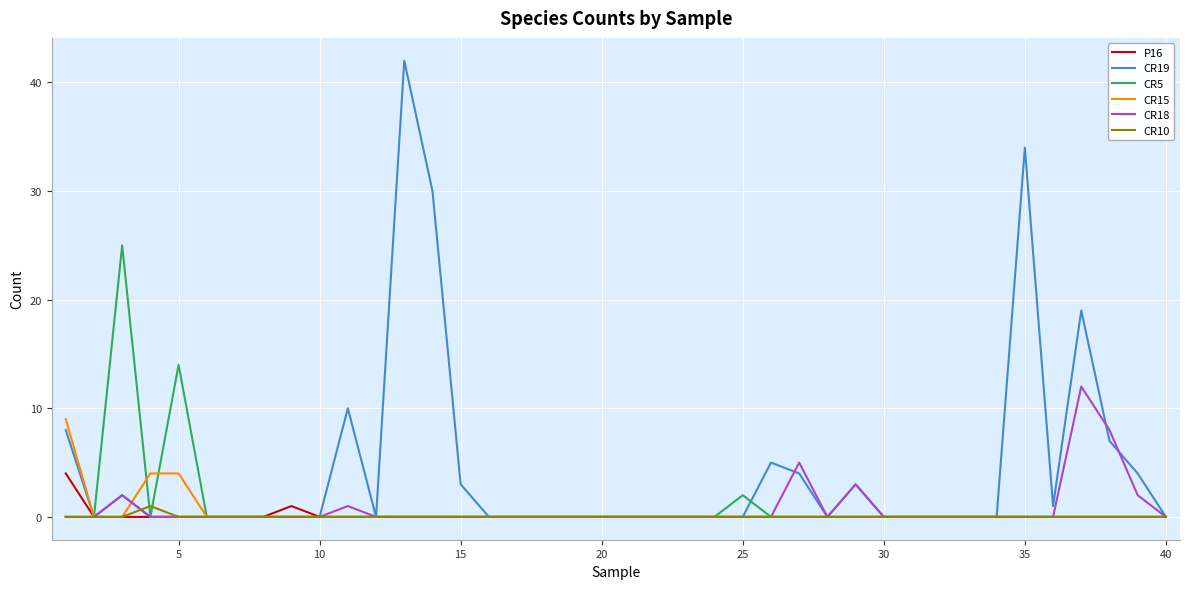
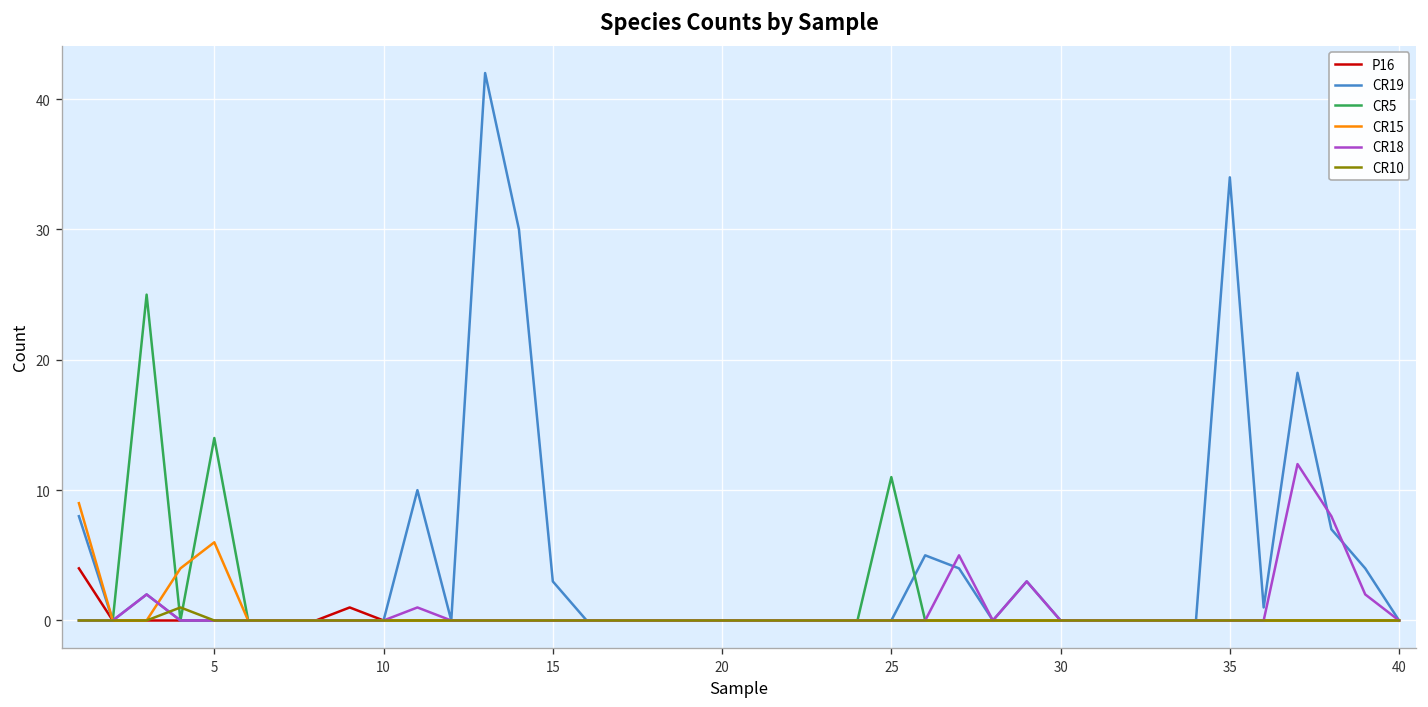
CR15, 5: 4 -> 6
CR5, 25: 2 -> 11
